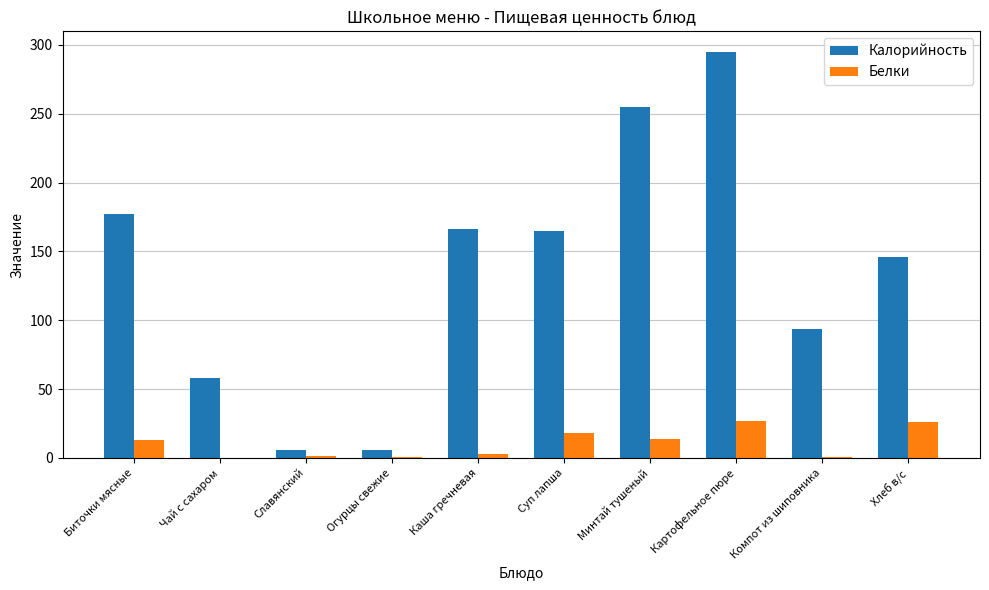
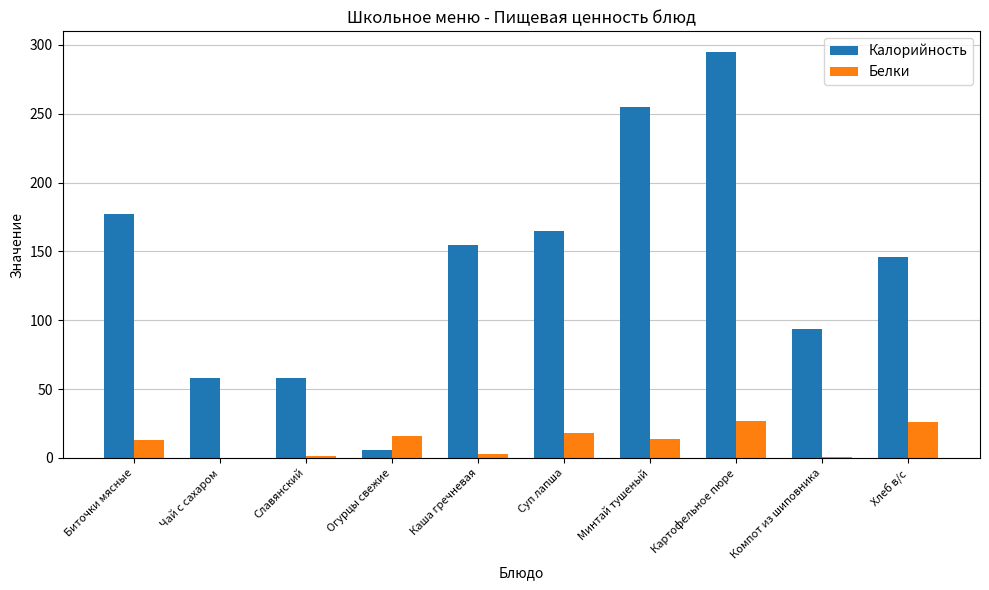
Калорийность, Славянский: 5 -> 58
Белки, Огурцы свежие: 0 -> 16
Калорийность, Каша гречневая: 166 -> 155
